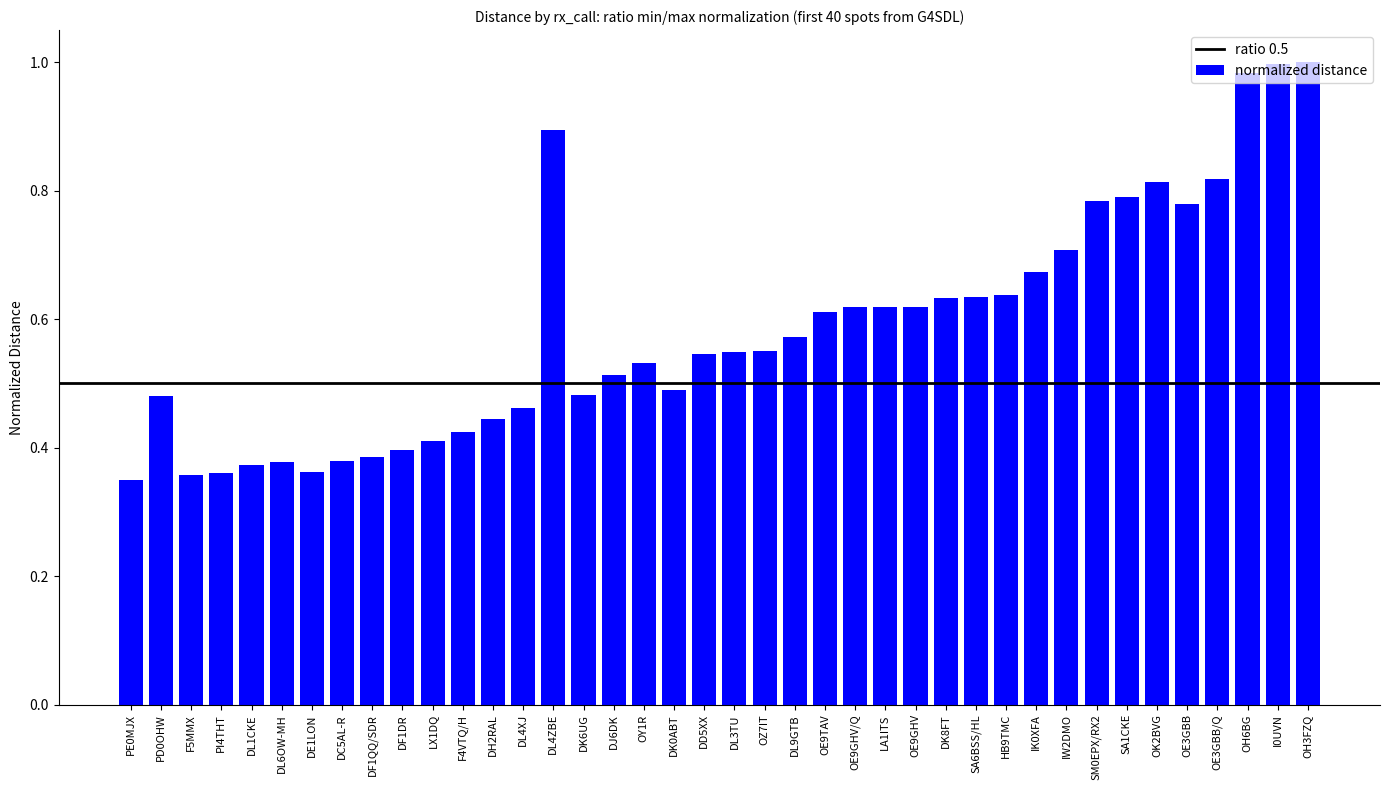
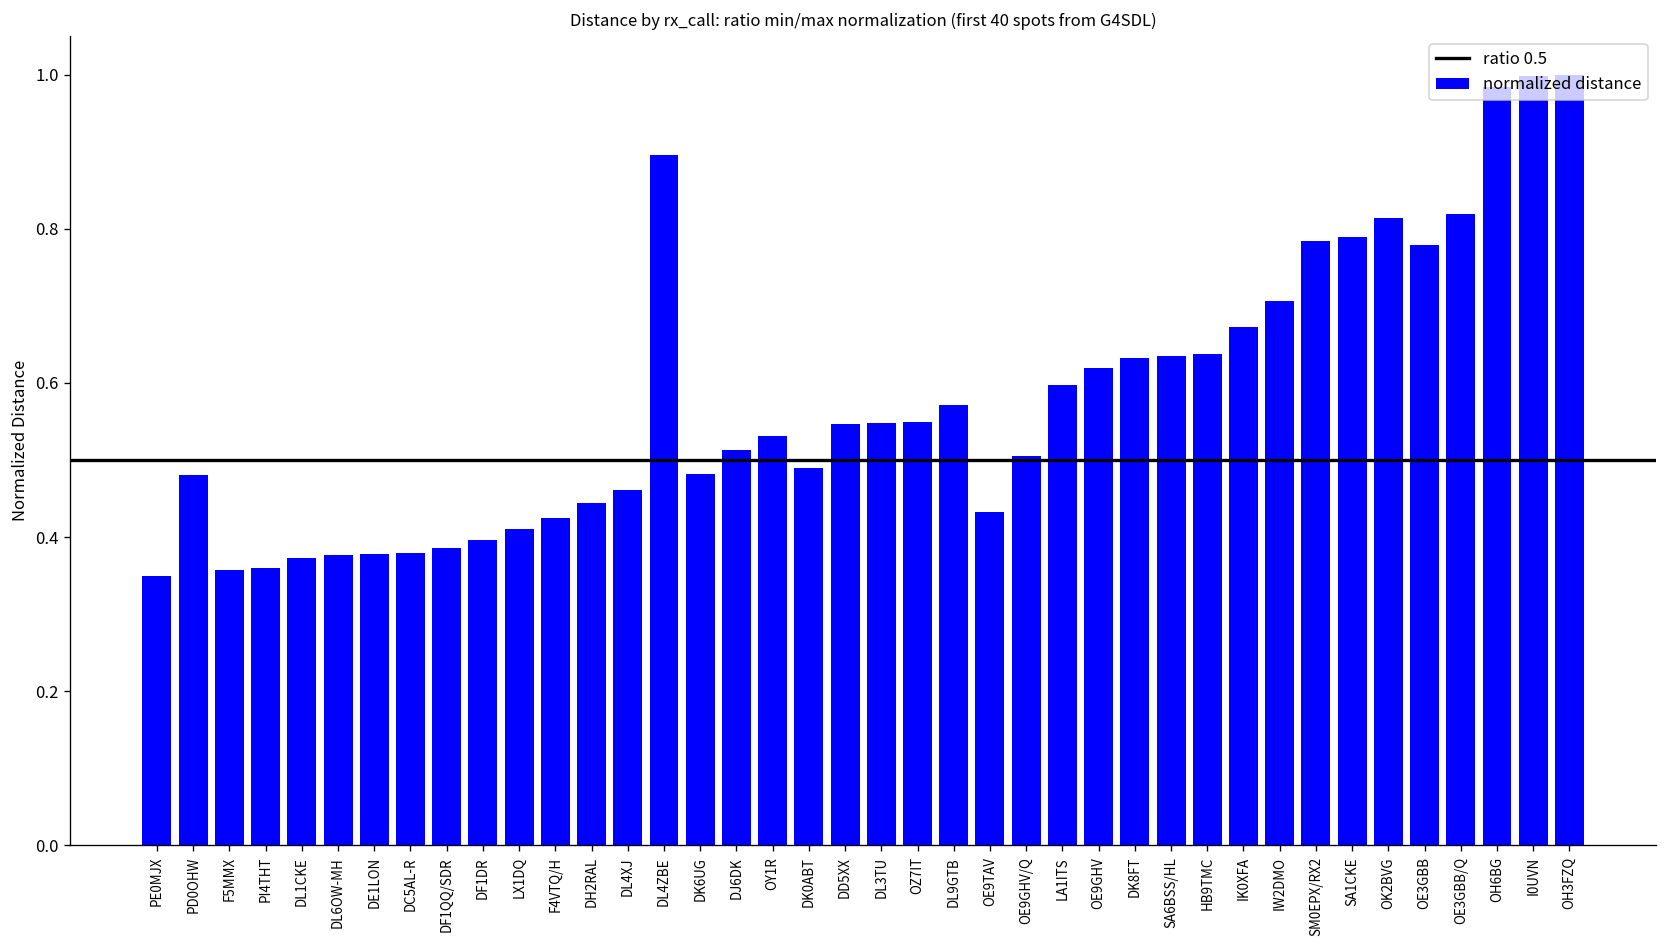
DE1LON: 0.36 -> 0.38
OE9TAV: 0.61 -> 0.43
OE9GHV/Q: 0.62 -> 0.51
LA1ITS: 0.62 -> 0.60
